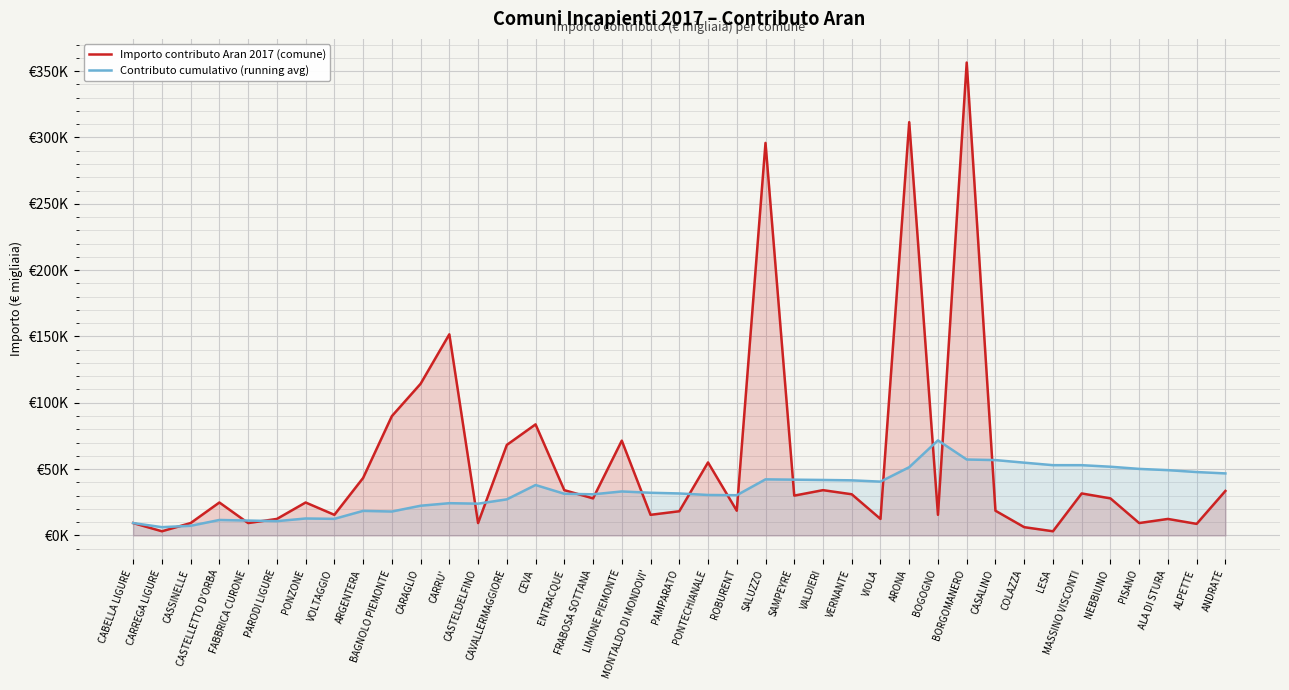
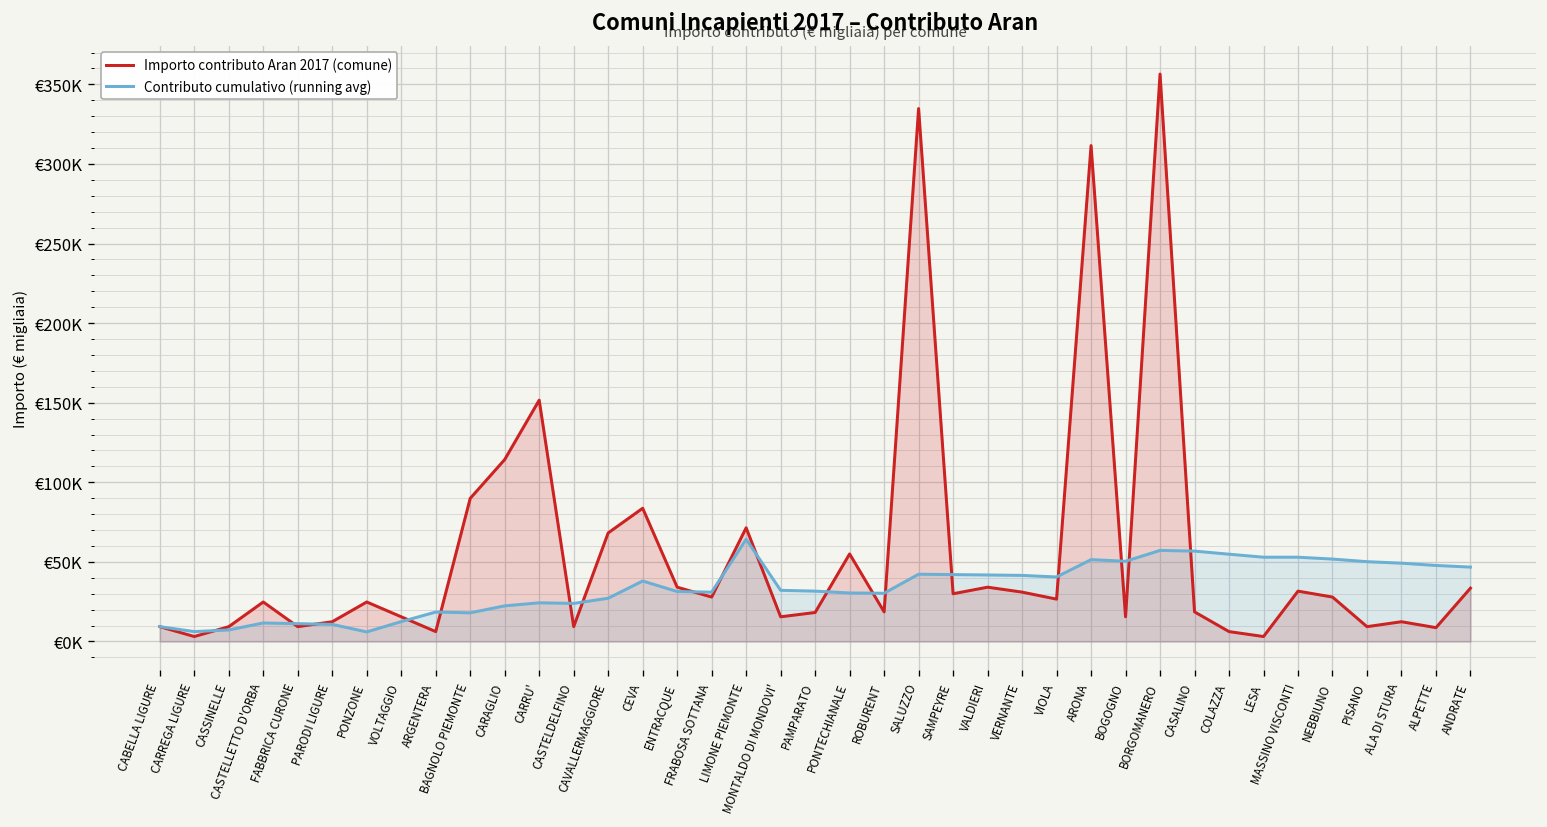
Contributo cumulativo (running avg), PONZONE: €13000 -> €6000
Importo contributo Aran 2017 (comune), ARGENTERA: €43000 -> €6000
Contributo cumulativo (running avg), LIMONE PIEMONTE: €33000 -> €64000
Importo contributo Aran 2017 (comune), SALUZZO: €296000 -> €335000
Importo contributo Aran 2017 (comune), VIOLA: €12000 -> €27000
Contributo cumulativo (running avg), BOGOGNO: €72000 -> €50000
